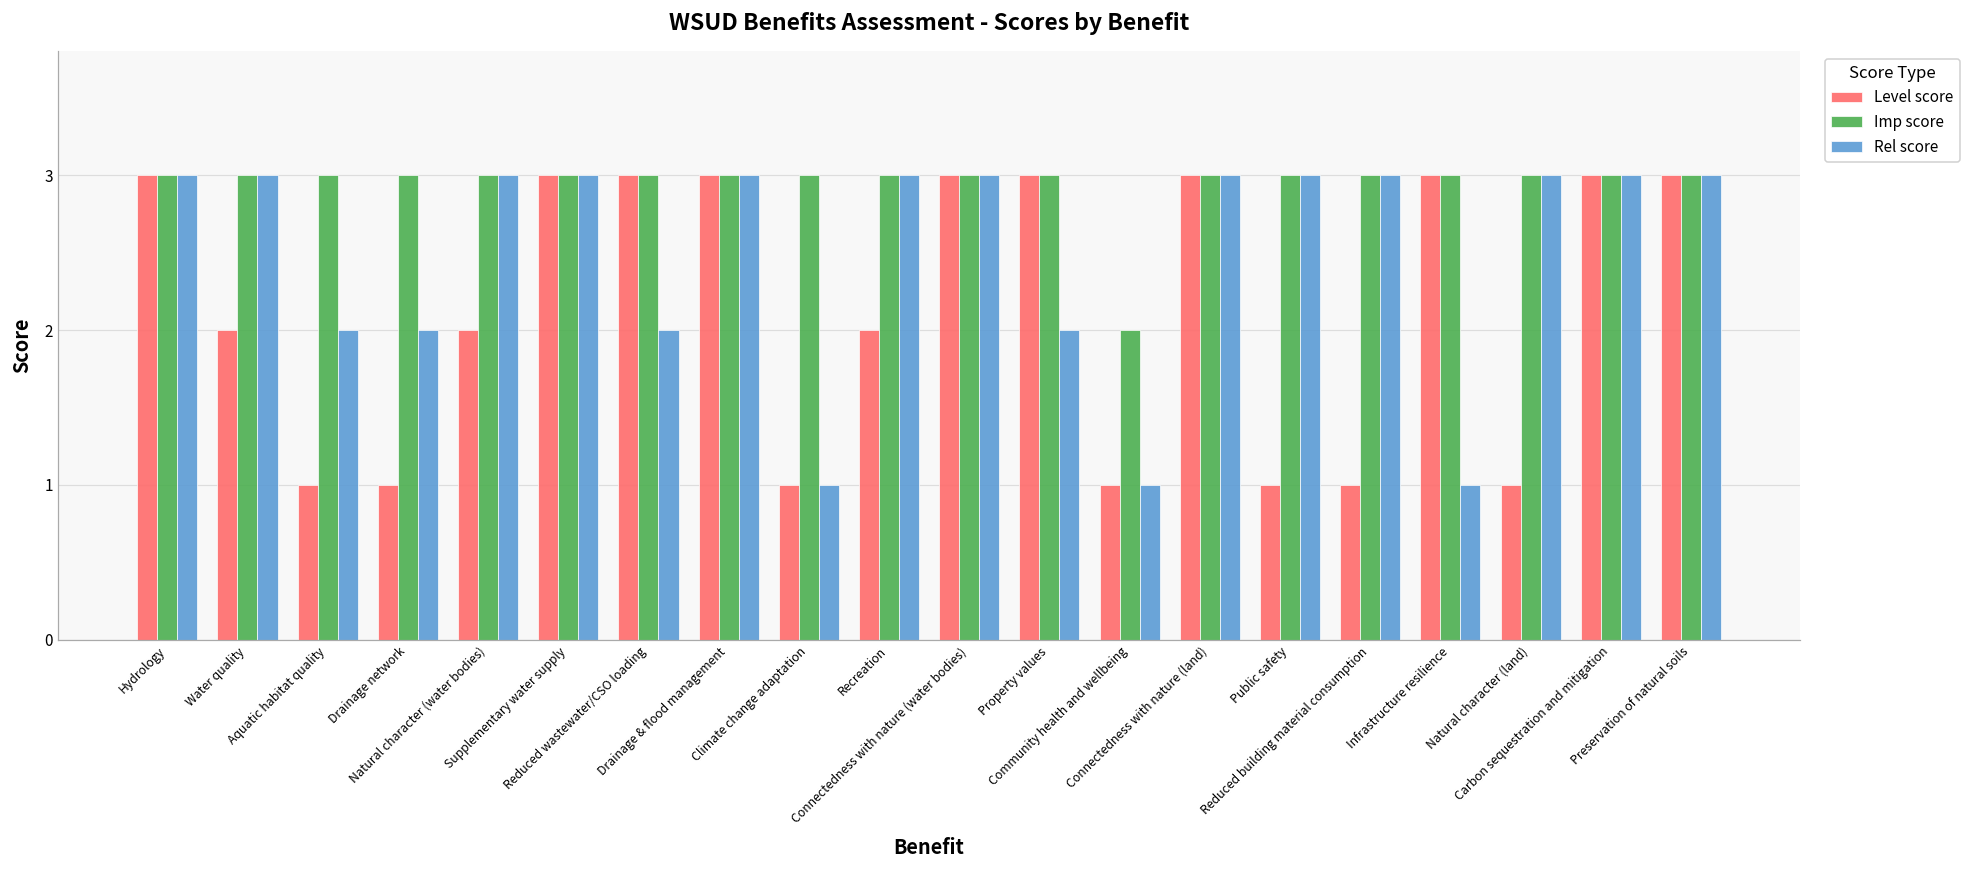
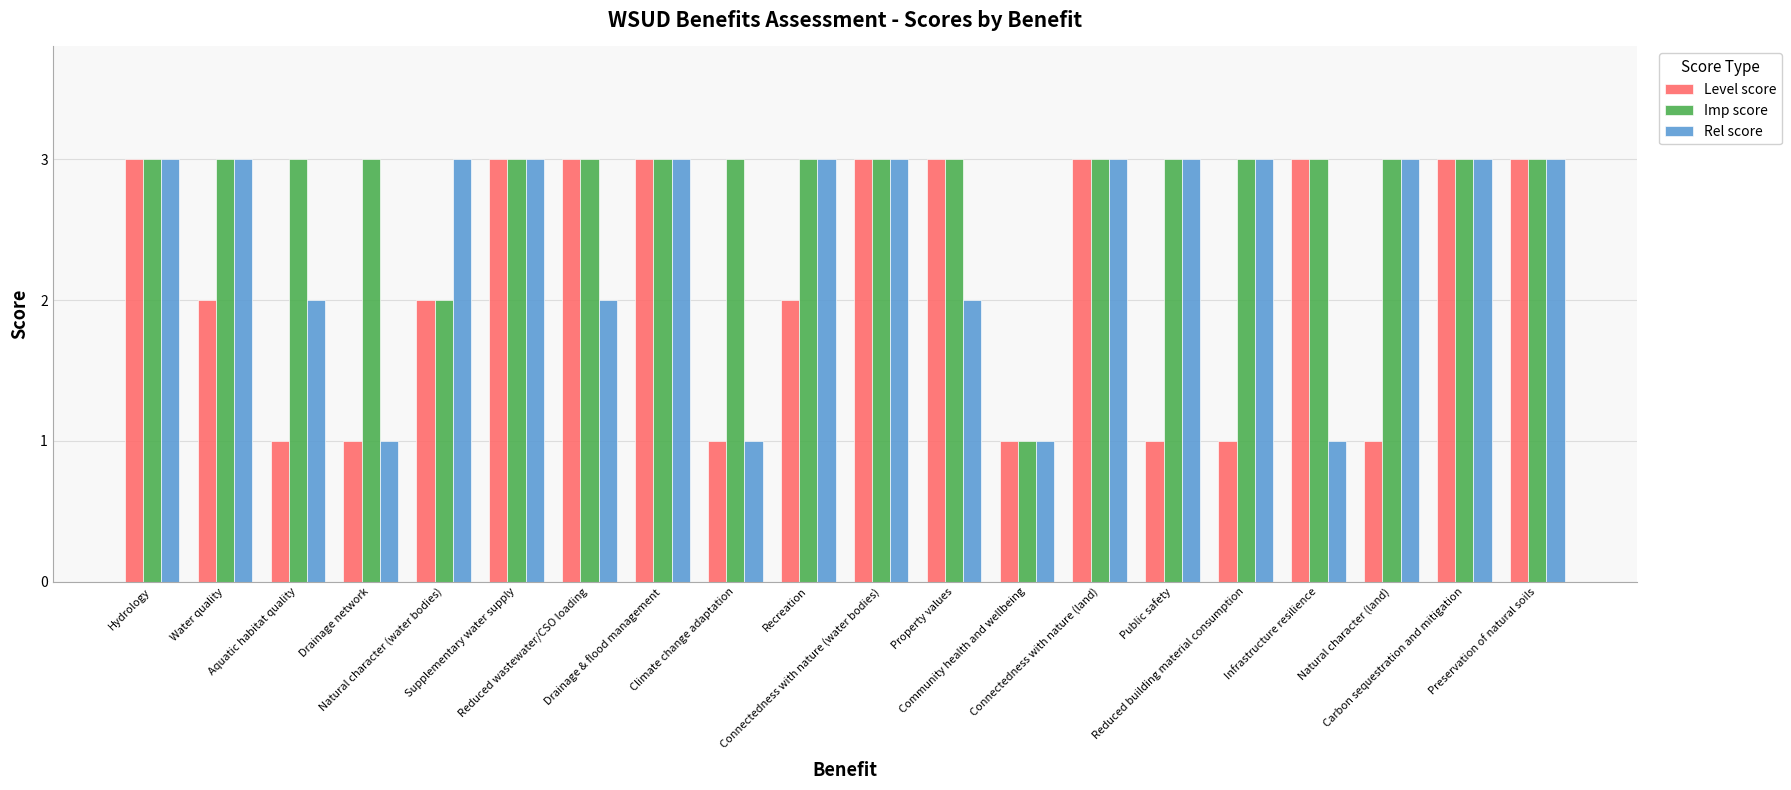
Rel score, Drainage network: 2 -> 1
Imp score, Natural character (water bodies): 3 -> 2
Imp score, Community health and wellbeing: 2 -> 1
